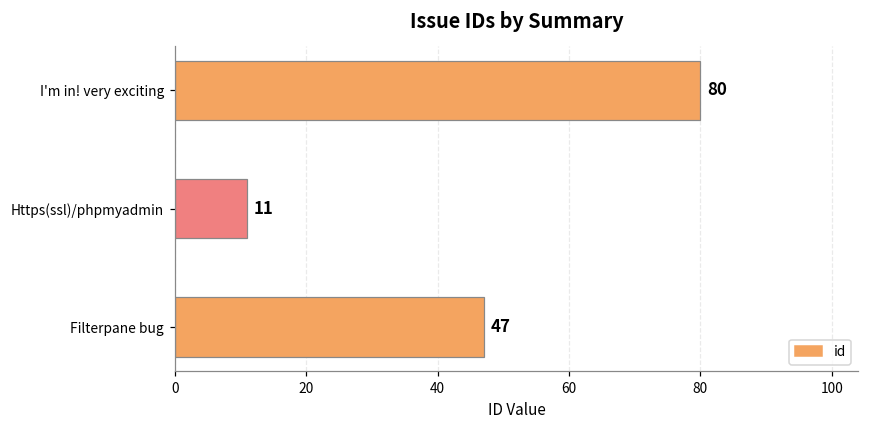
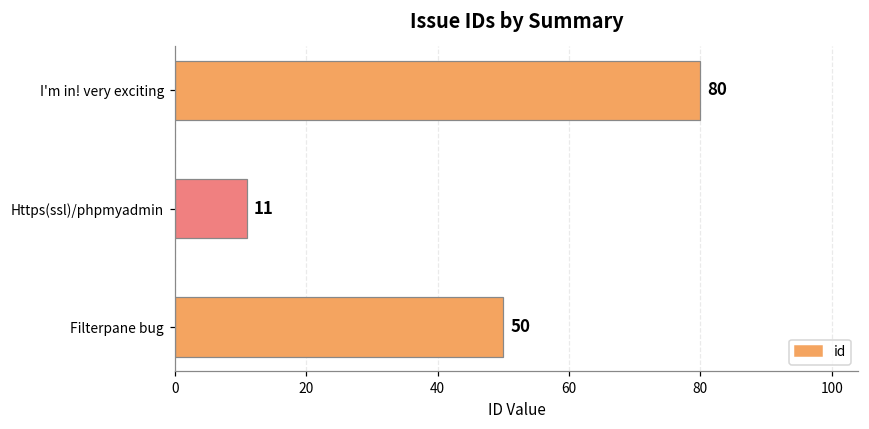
Filterpane bug: 47 -> 50
